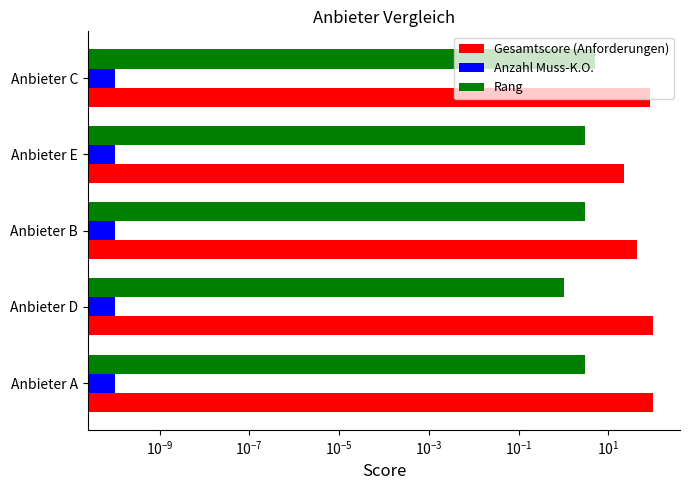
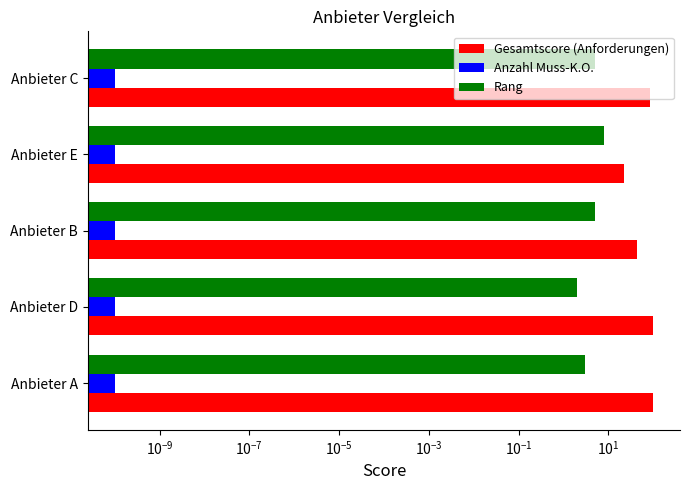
Rang, Anbieter E: 3 -> 8
Rang, Anbieter B: 3 -> 5
Rang, Anbieter D: 1 -> 2
